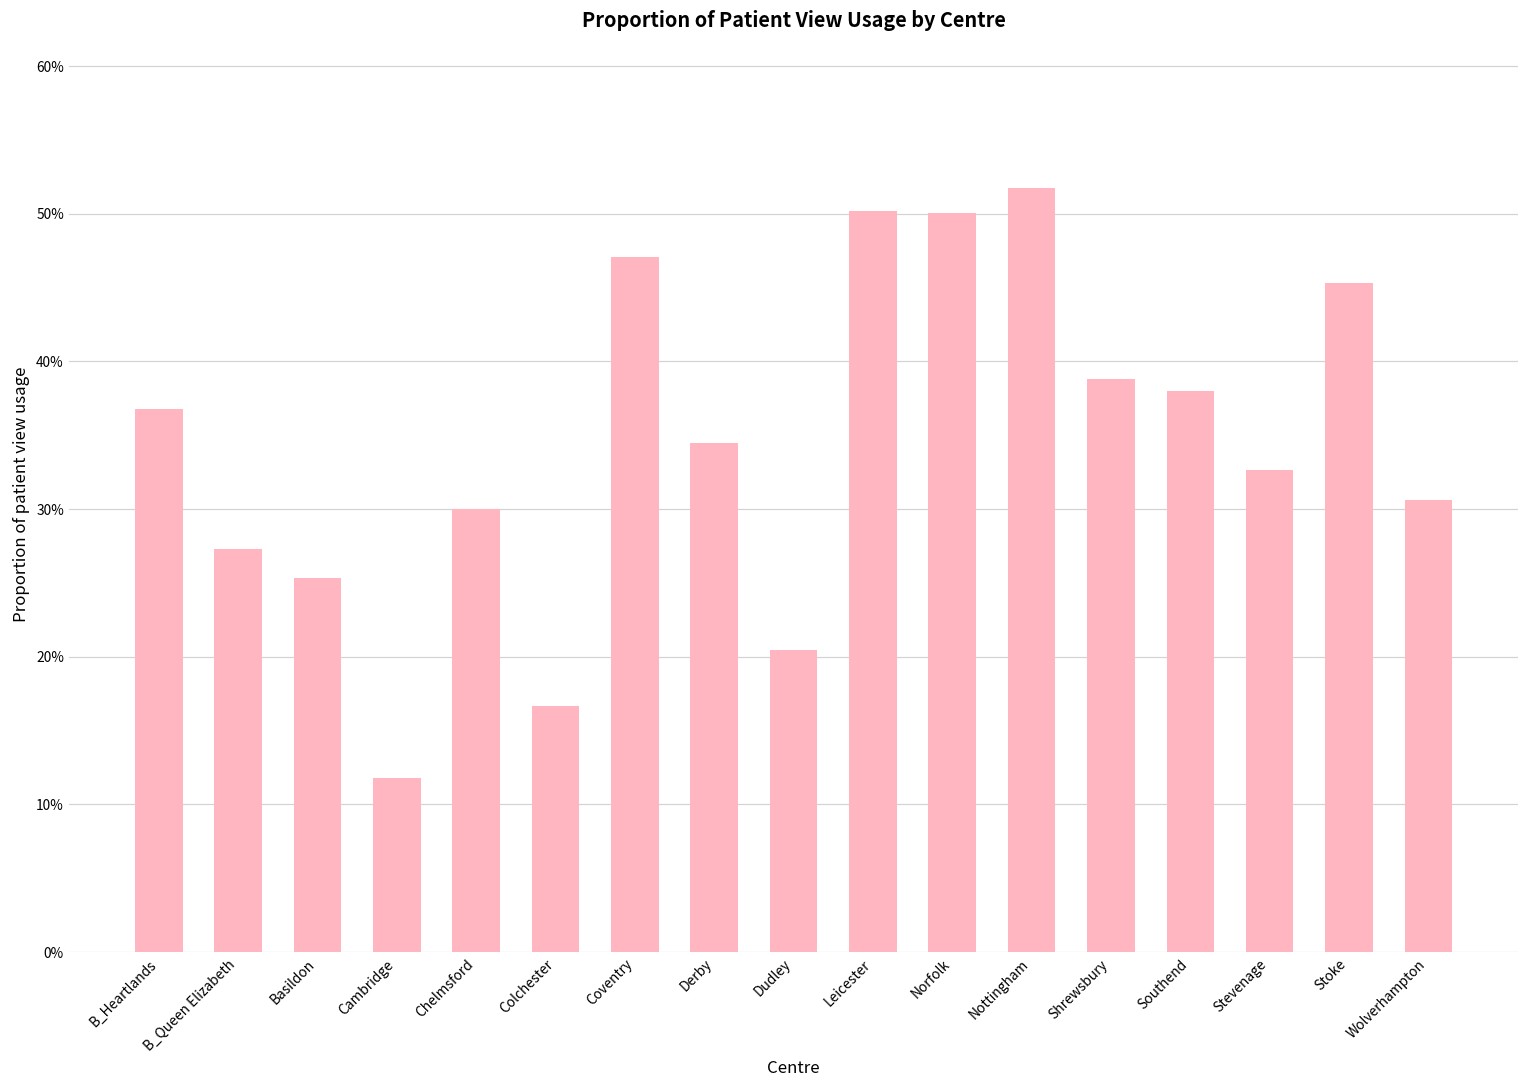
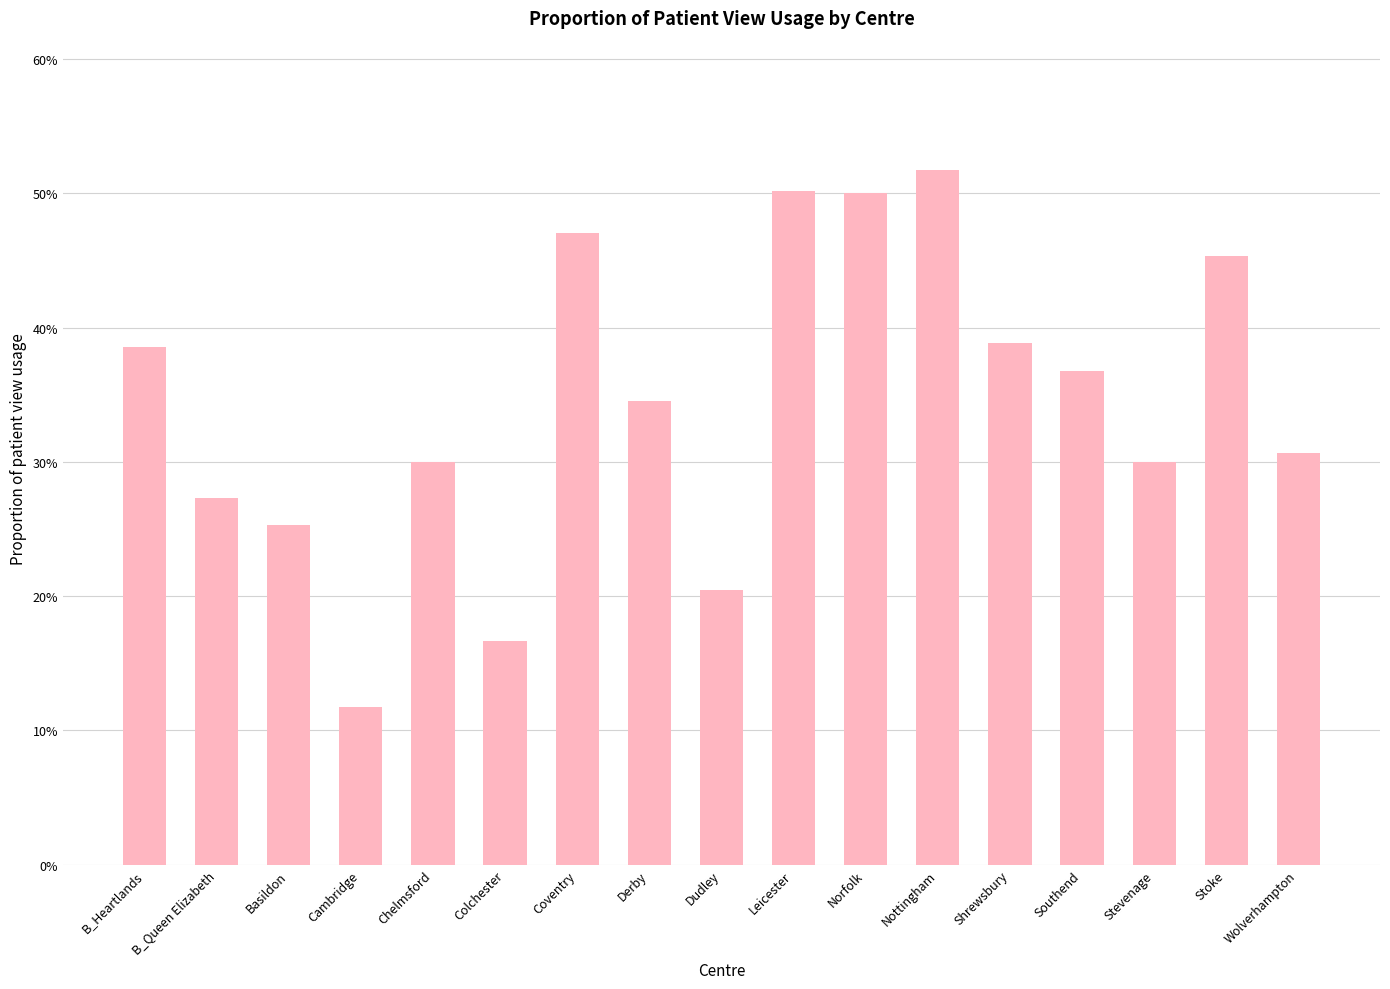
B_Heartlands: 36.8% -> 38.6%
Southend: 38.0% -> 36.8%
Stevenage: 32.7% -> 30.0%
